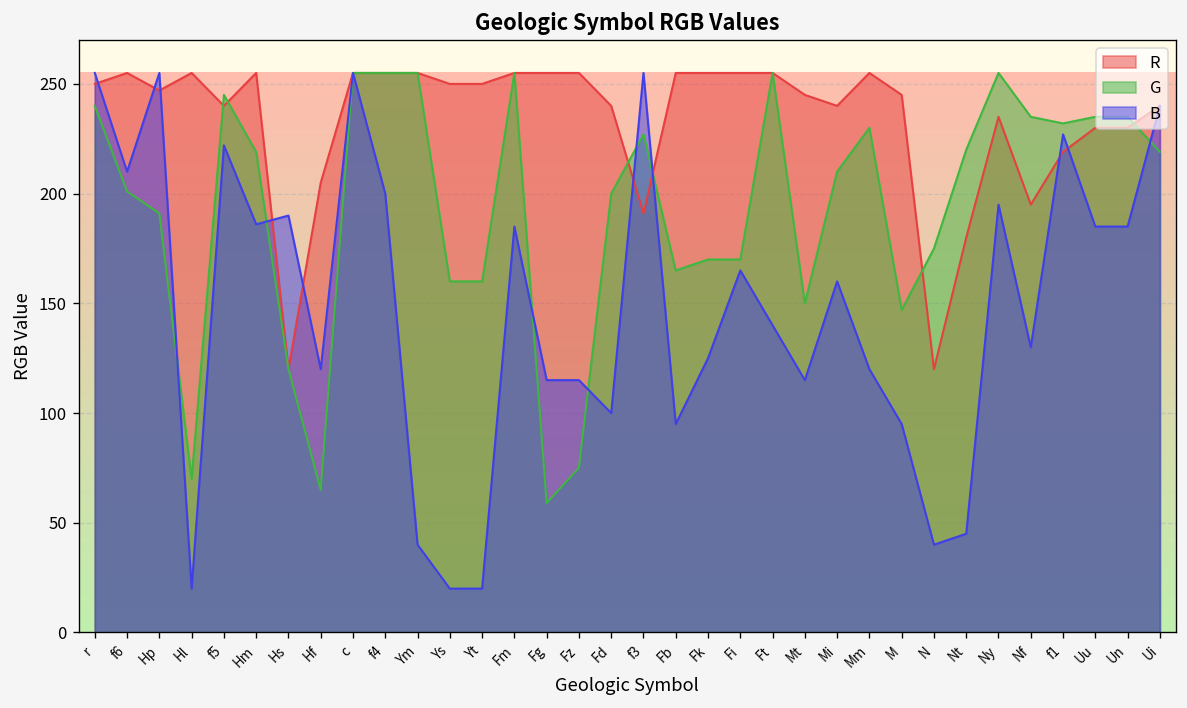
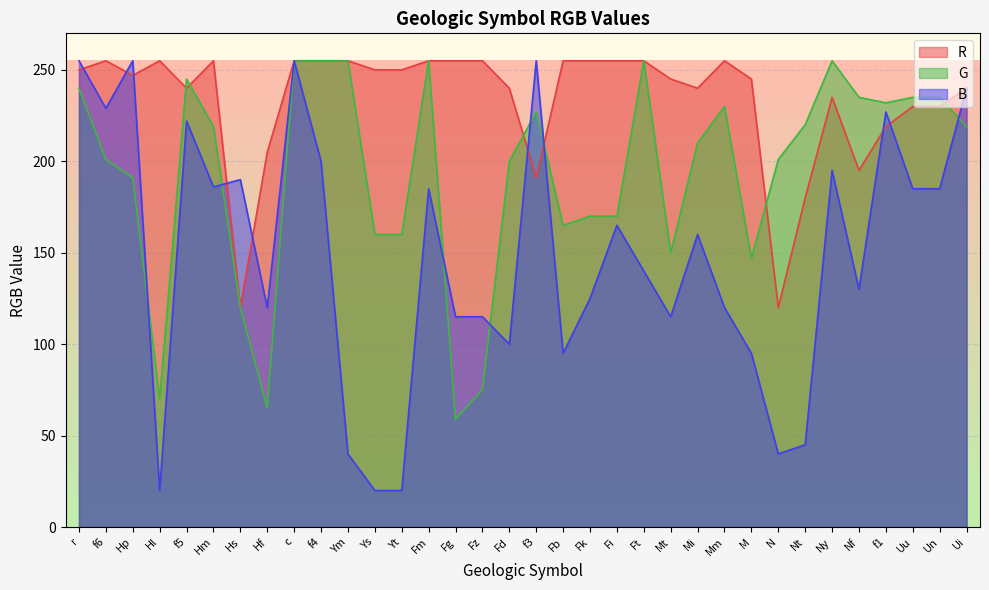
B, f6: 210 -> 229
G, N: 175 -> 201
